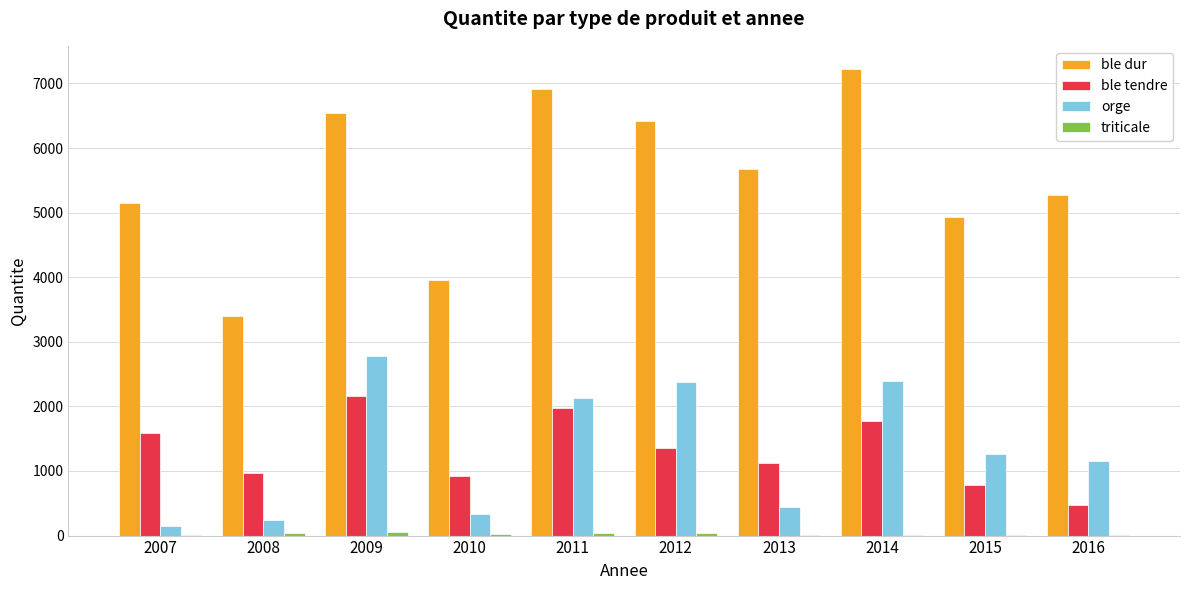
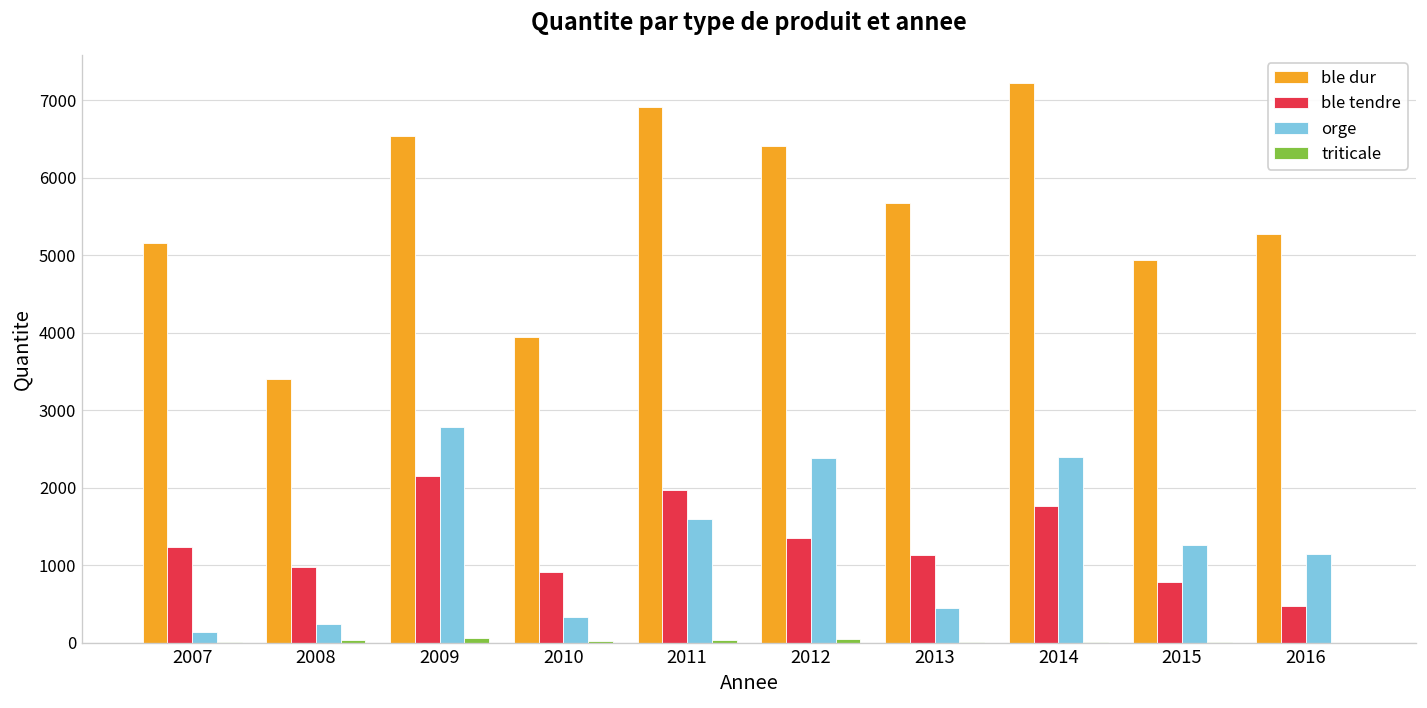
ble tendre, 2007: 1600 -> 1200
orge, 2011: 2100 -> 1600
